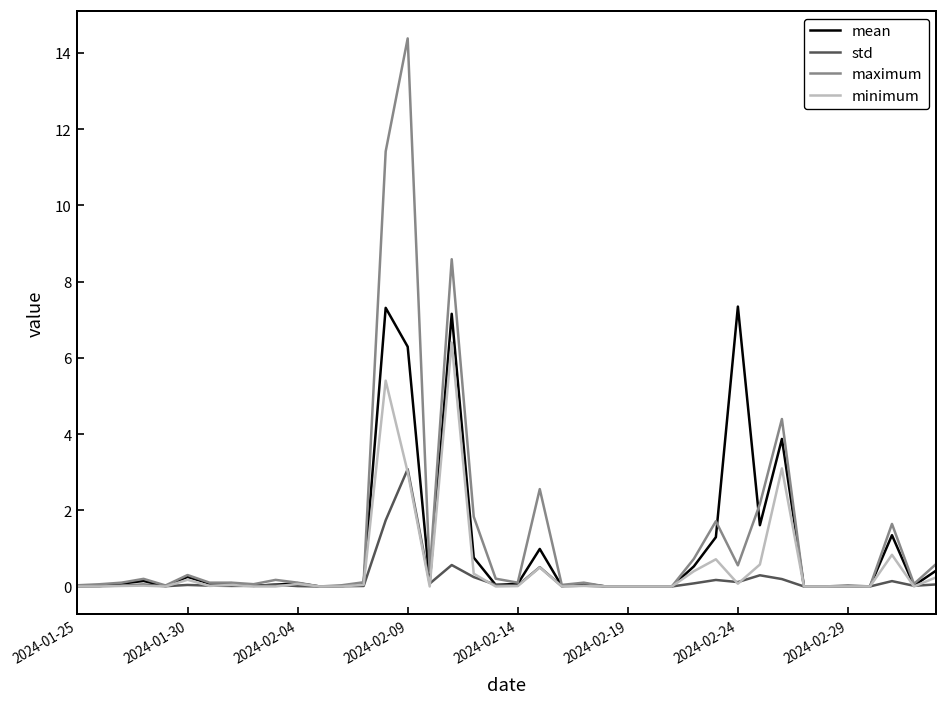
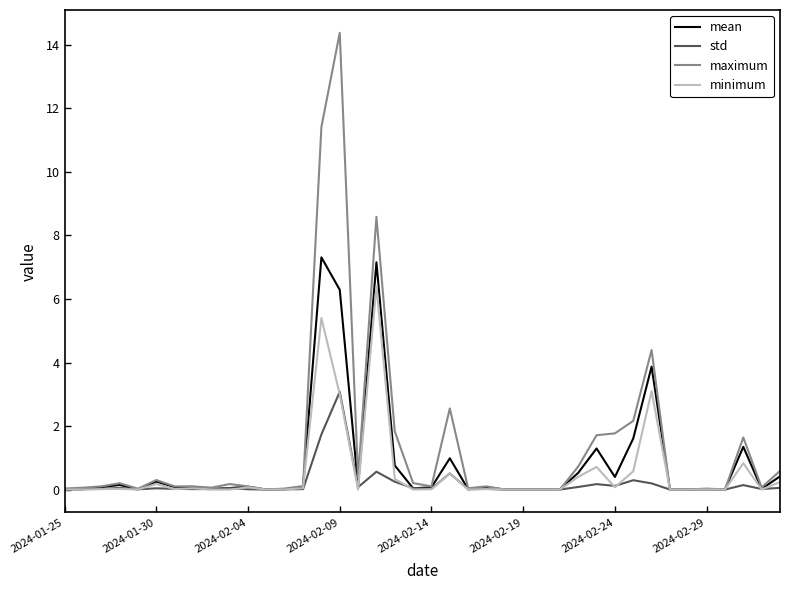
mean, 2024-02-24: 7.3 -> 0.4
maximum, 2024-02-24: 0.6 -> 1.8
